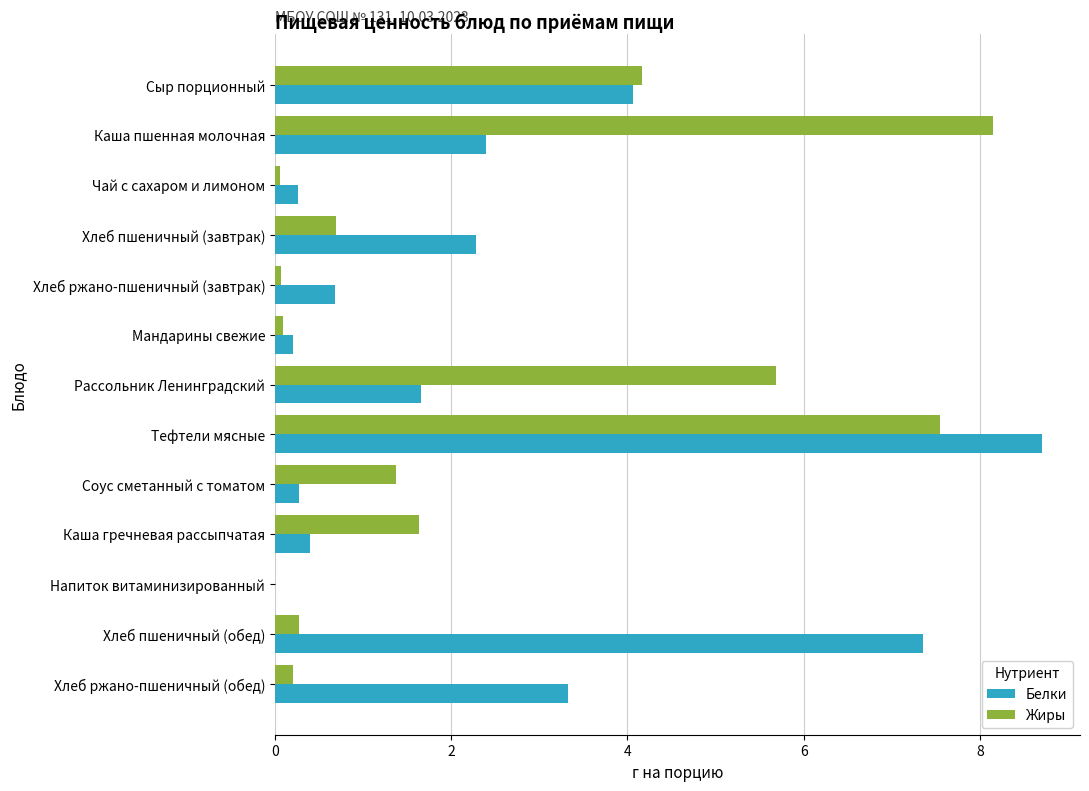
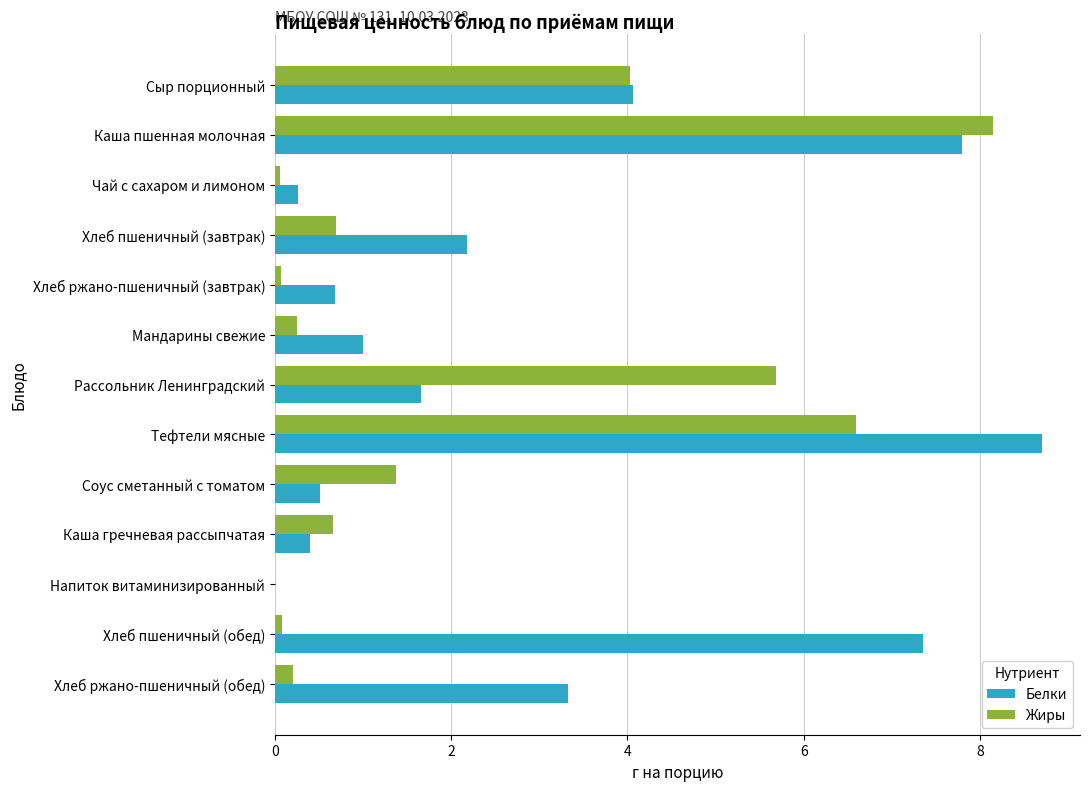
Жиры, Сыр порционный: 4.2 -> 4.0
Белки, Каша пшенная молочная: 2.4 -> 7.8
Белки, Хлеб пшеничный (завтрак): 2.3 -> 2.2
Жиры, Мандарины свежие: 0.1 -> 0.3
Белки, Мандарины свежие: 0.2 -> 1.0
Жиры, Тефтели мясные: 7.6 -> 6.6
Белки, Соус сметанный с томатом: 0.3 -> 0.5
Жиры, Каша гречневая рассыпчатая: 1.6 -> 0.7
Жиры, Хлеб пшеничный (обед): 0.3 -> 0.1
